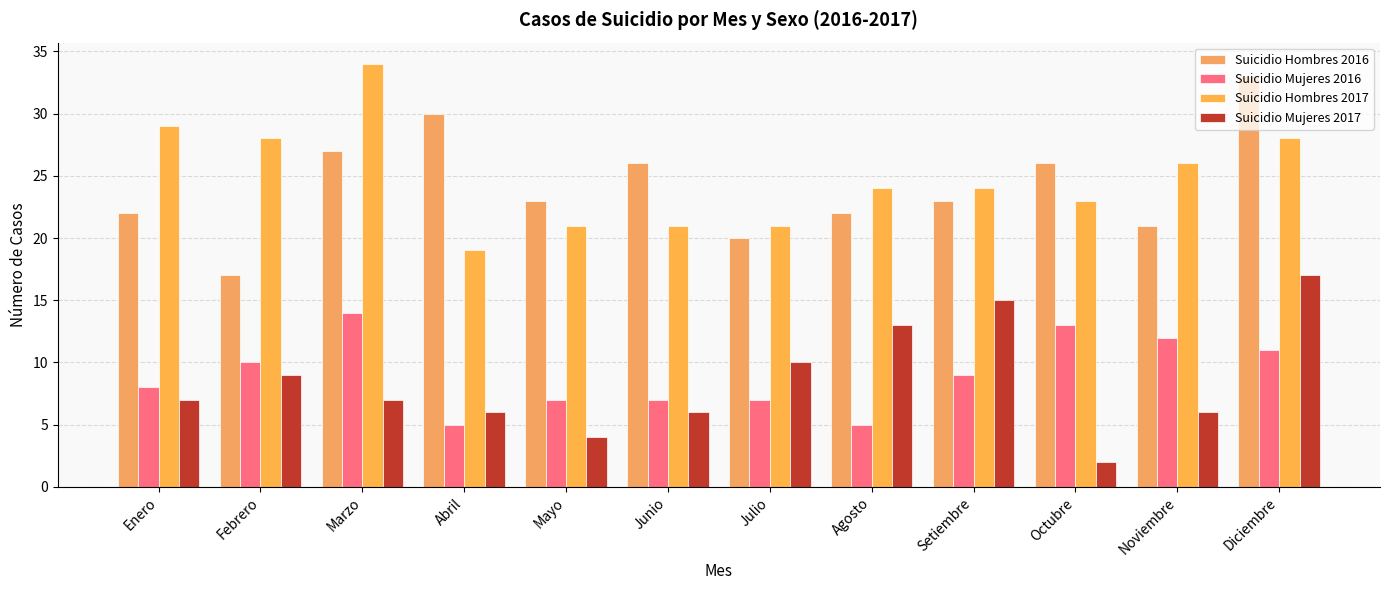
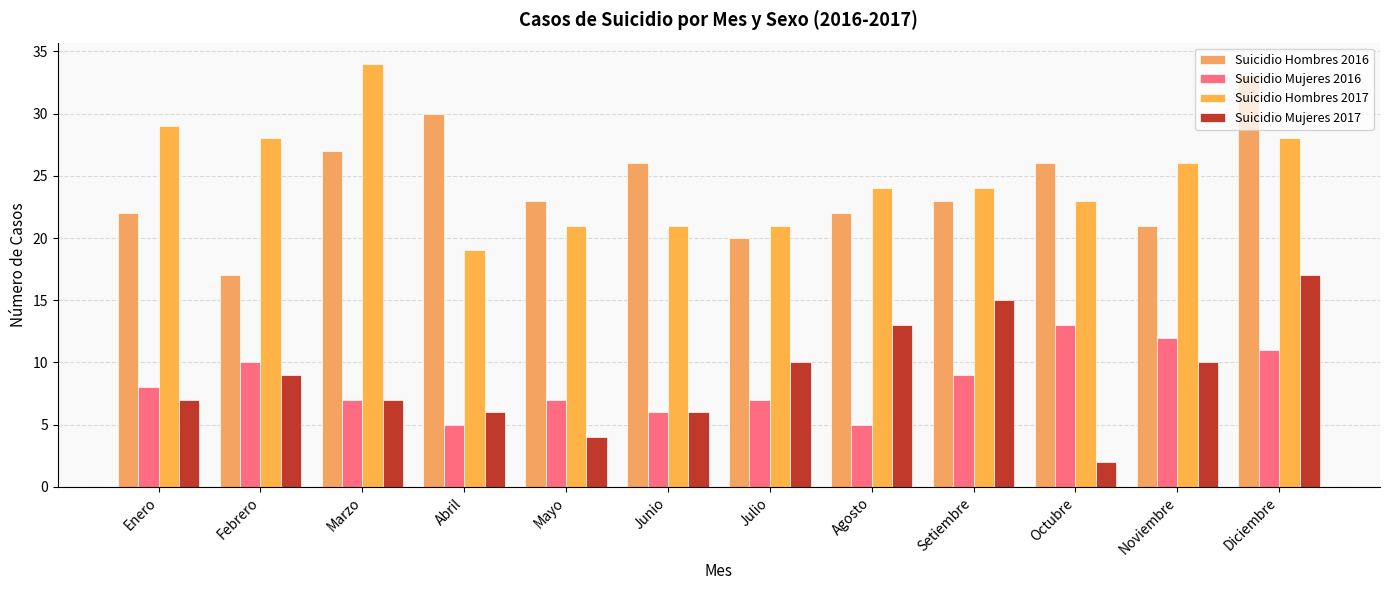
Suicidio Mujeres 2016, Marzo: 14 -> 7
Suicidio Mujeres 2016, Junio: 7 -> 6
Suicidio Mujeres 2017, Noviembre: 6 -> 10
